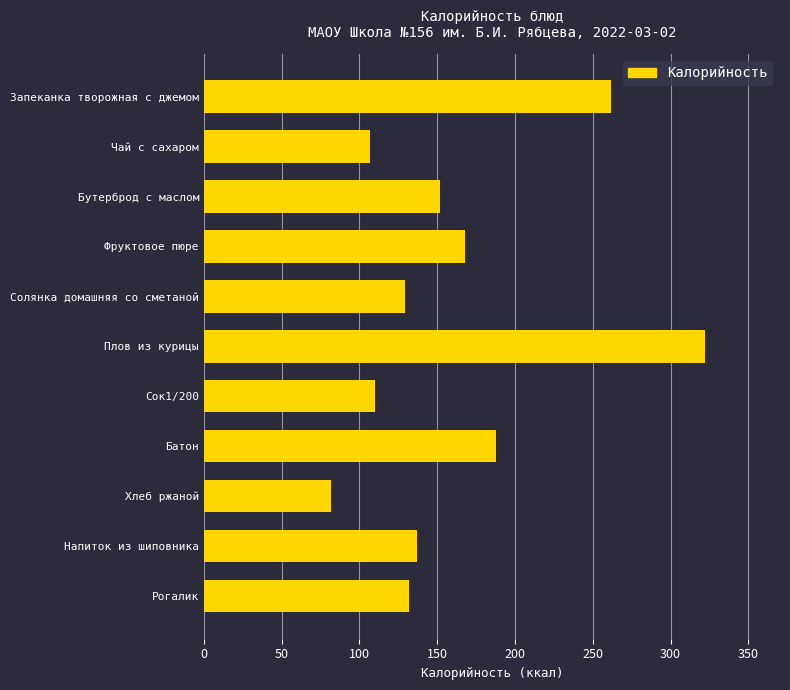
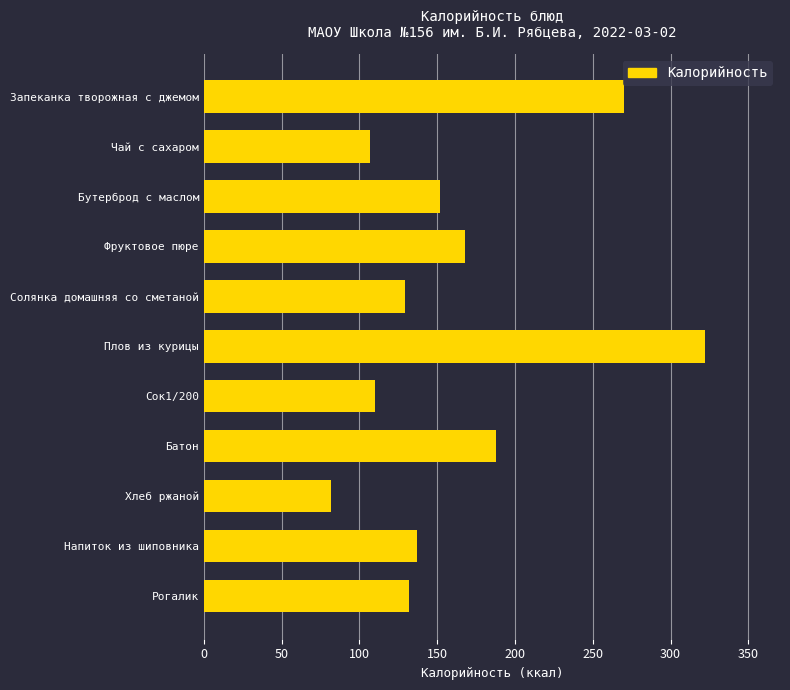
Запеканка творожная с джемом: 262 -> 270
